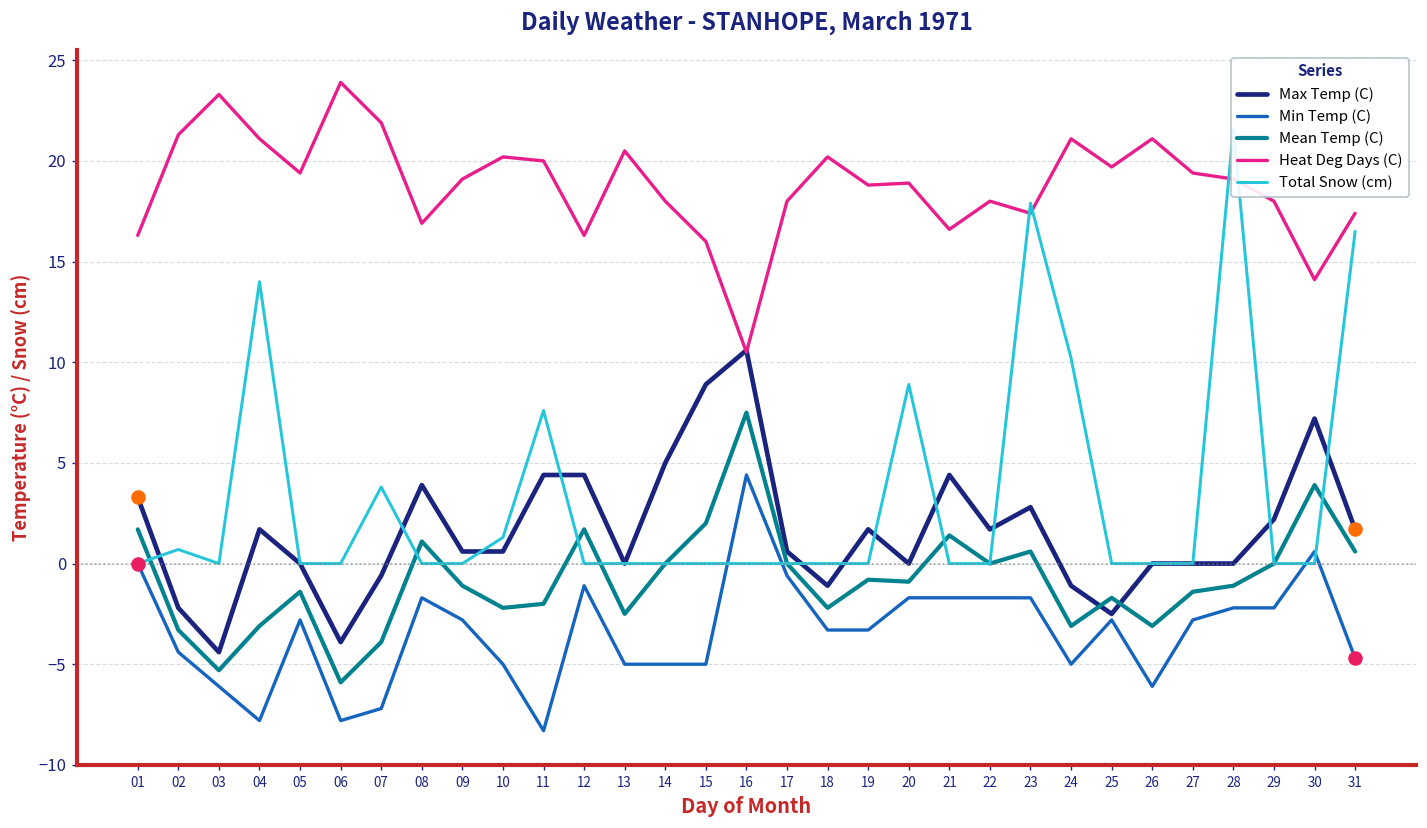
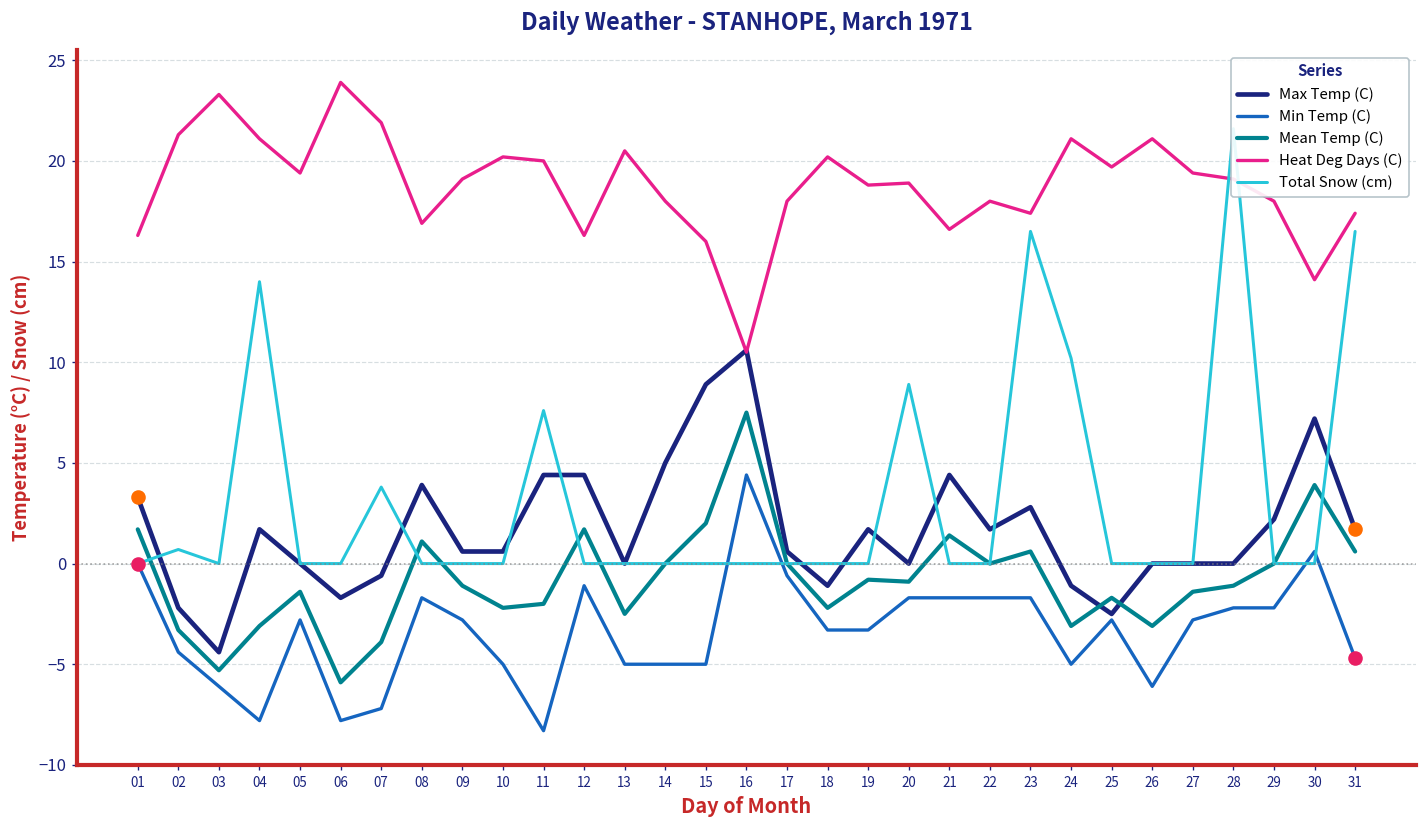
Max Temp (C), 06: -3.9 -> -1.7
Total Snow (cm), 10: 1.3 -> 0.0
Total Snow (cm), 23: 17.9 -> 16.5
